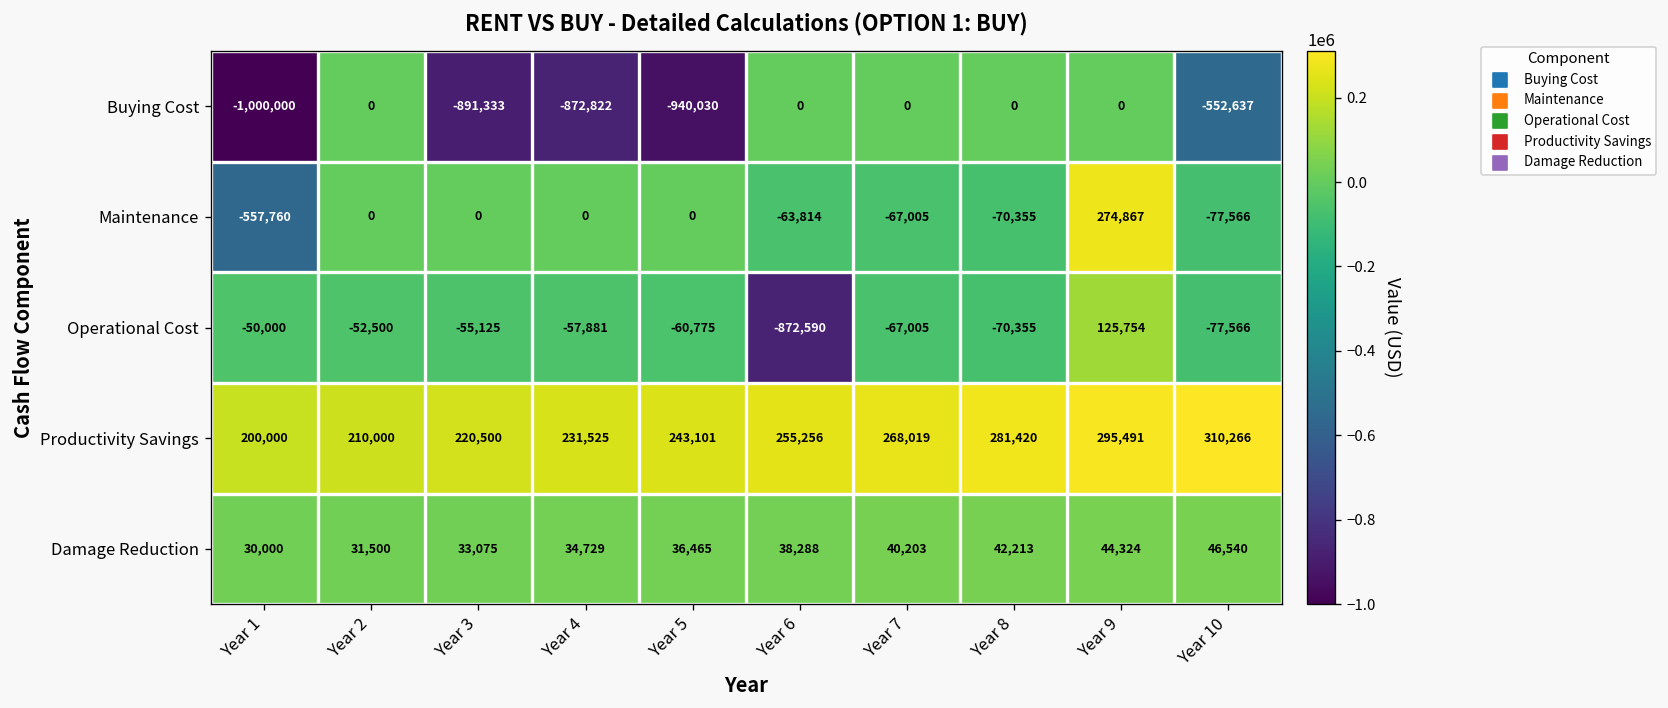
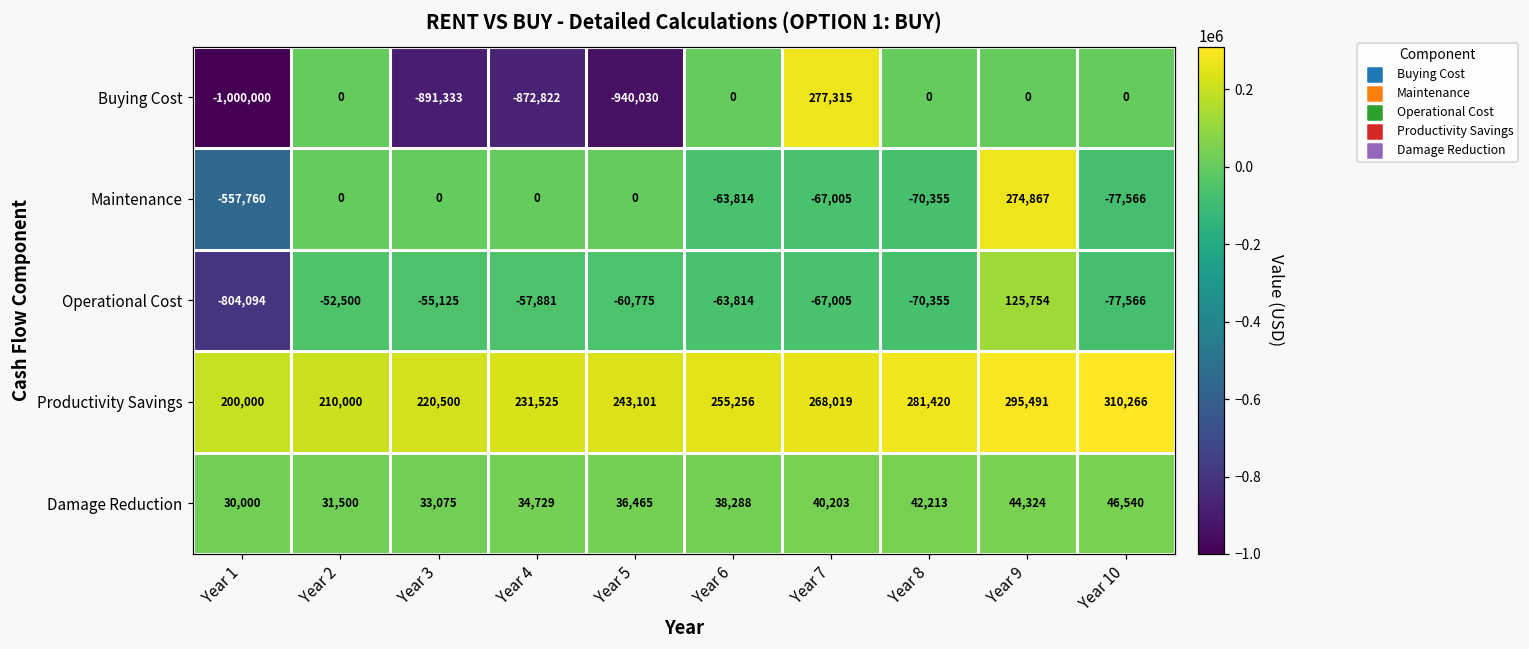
Buying Cost, Year 7: 0 -> 277,315
Buying Cost, Year 10: -552,637 -> 0
Operational Cost, Year 1: -50,000 -> -804,094
Operational Cost, Year 6: -872,590 -> -63,814
